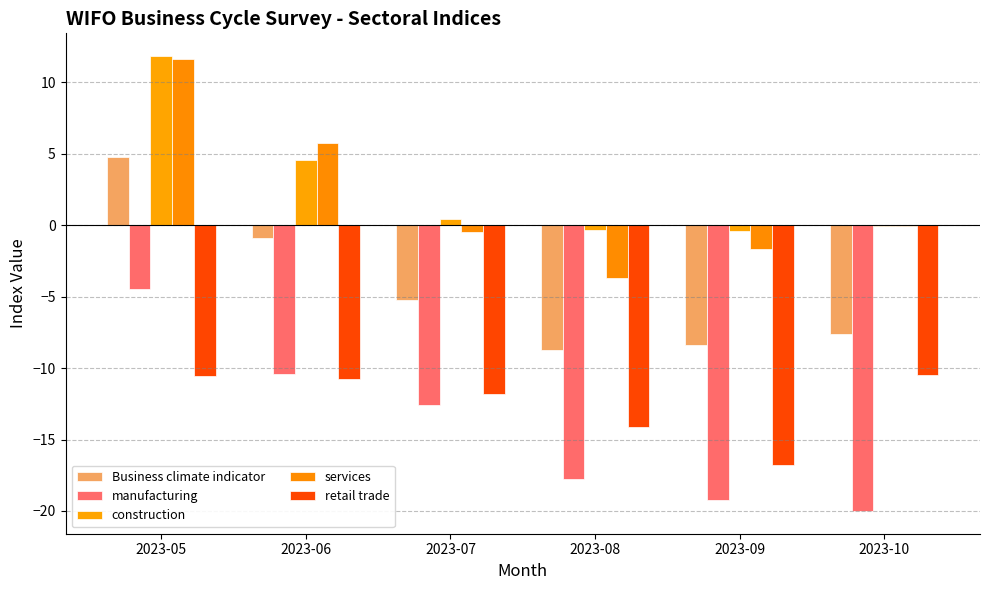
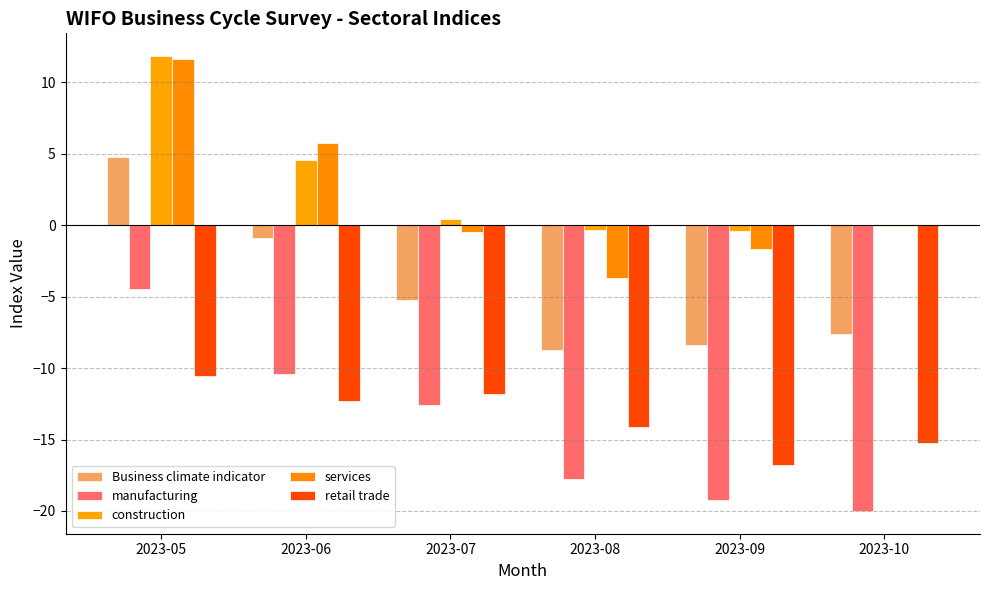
retail trade, 2023-06: -10.8 -> -12.3
retail trade, 2023-10: -10.5 -> -15.3
